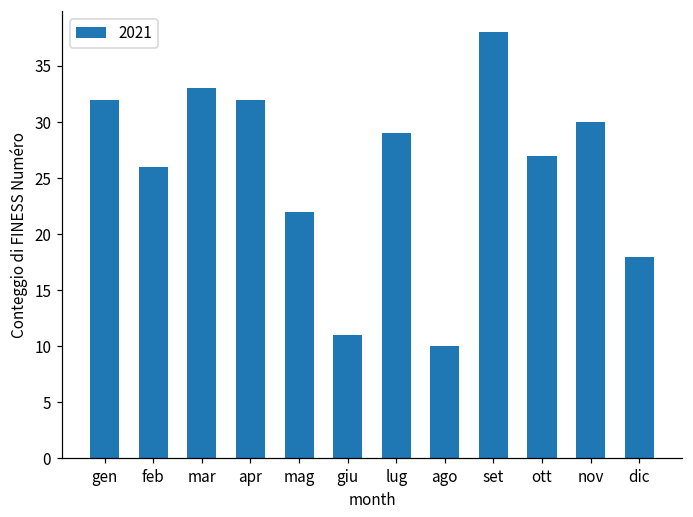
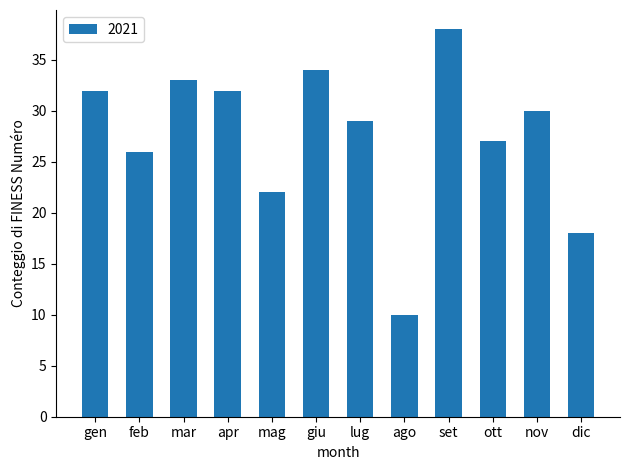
giu: 11 -> 34
